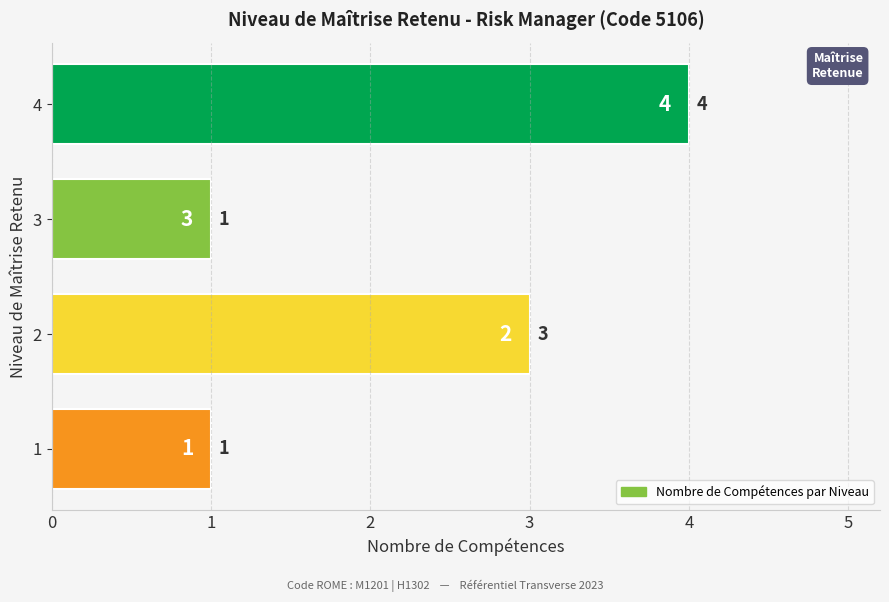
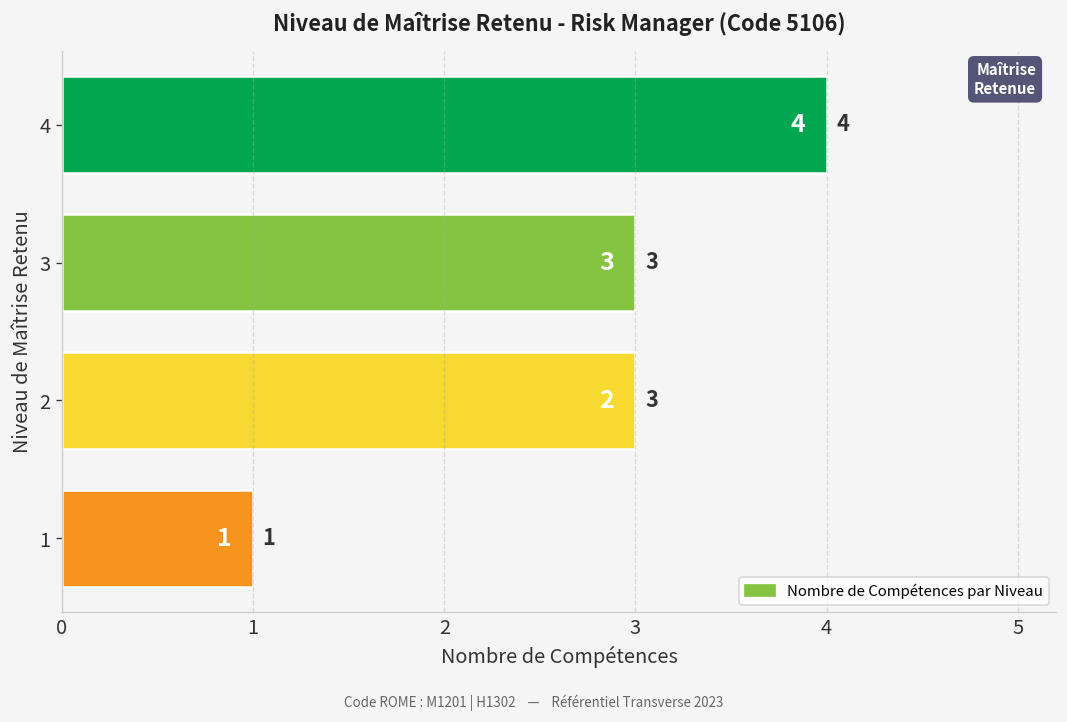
3: 1 -> 3
